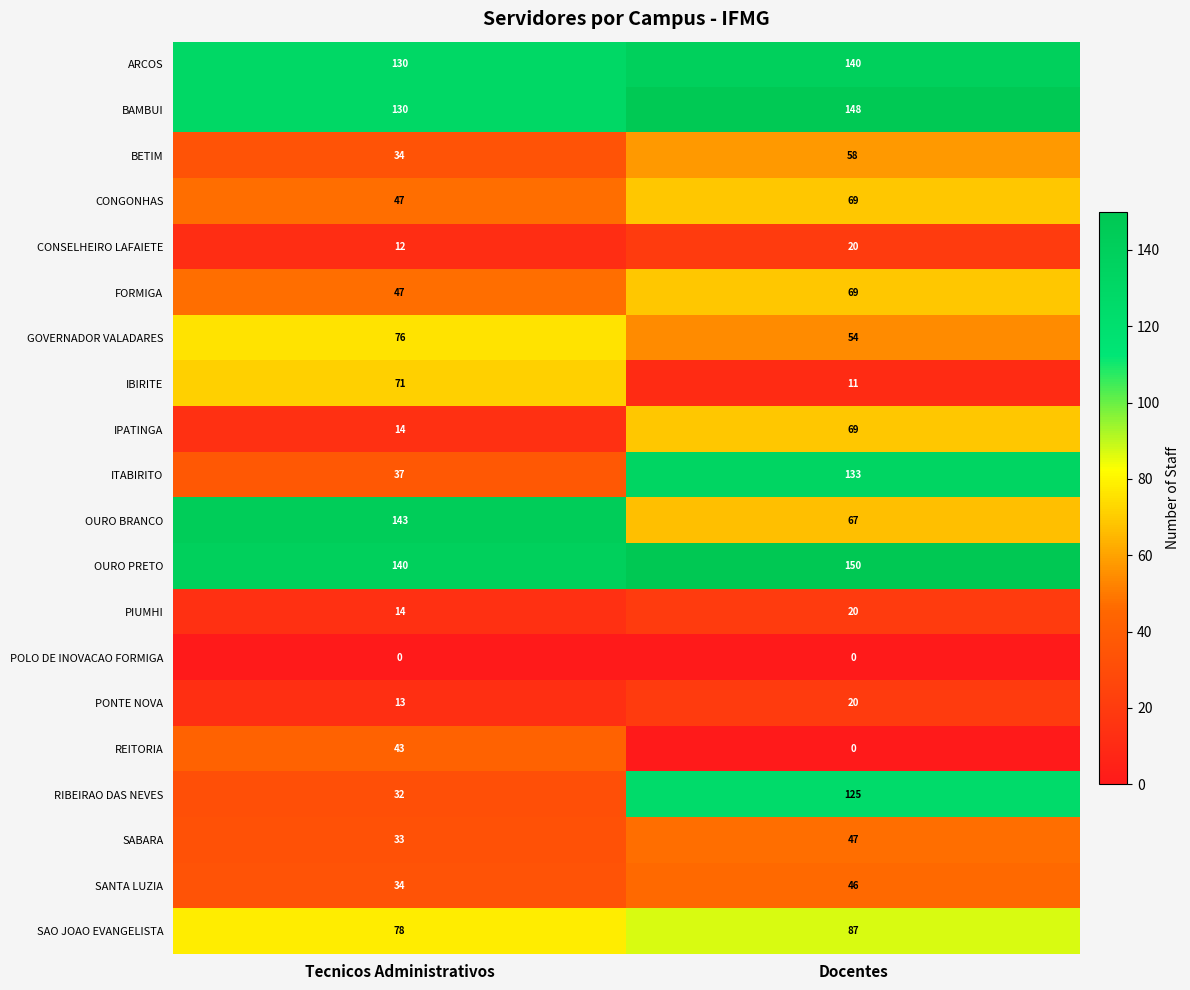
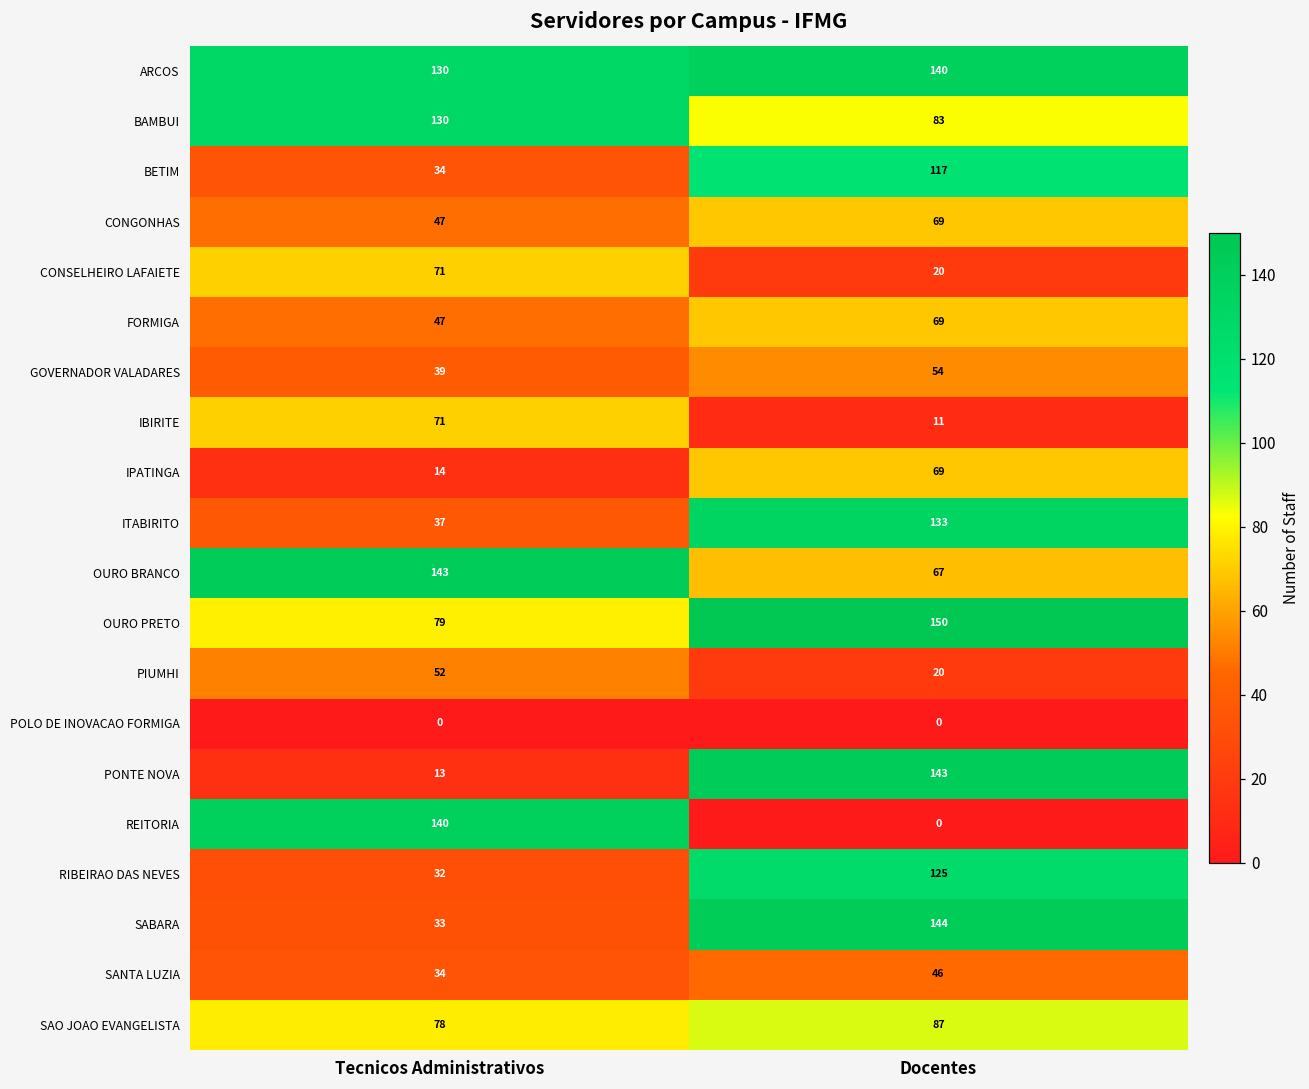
BAMBUI, Docentes: 148 -> 83
BETIM, Docentes: 58 -> 117
CONSELHEIRO LAFAIETE, Tecnicos Administrativos: 12 -> 71
GOVERNADOR VALADARES, Tecnicos Administrativos: 76 -> 39
OURO PRETO, Tecnicos Administrativos: 140 -> 79
PIUMHI, Tecnicos Administrativos: 14 -> 52
PONTE NOVA, Docentes: 20 -> 143
REITORIA, Tecnicos Administrativos: 43 -> 140
SABARA, Docentes: 47 -> 144
